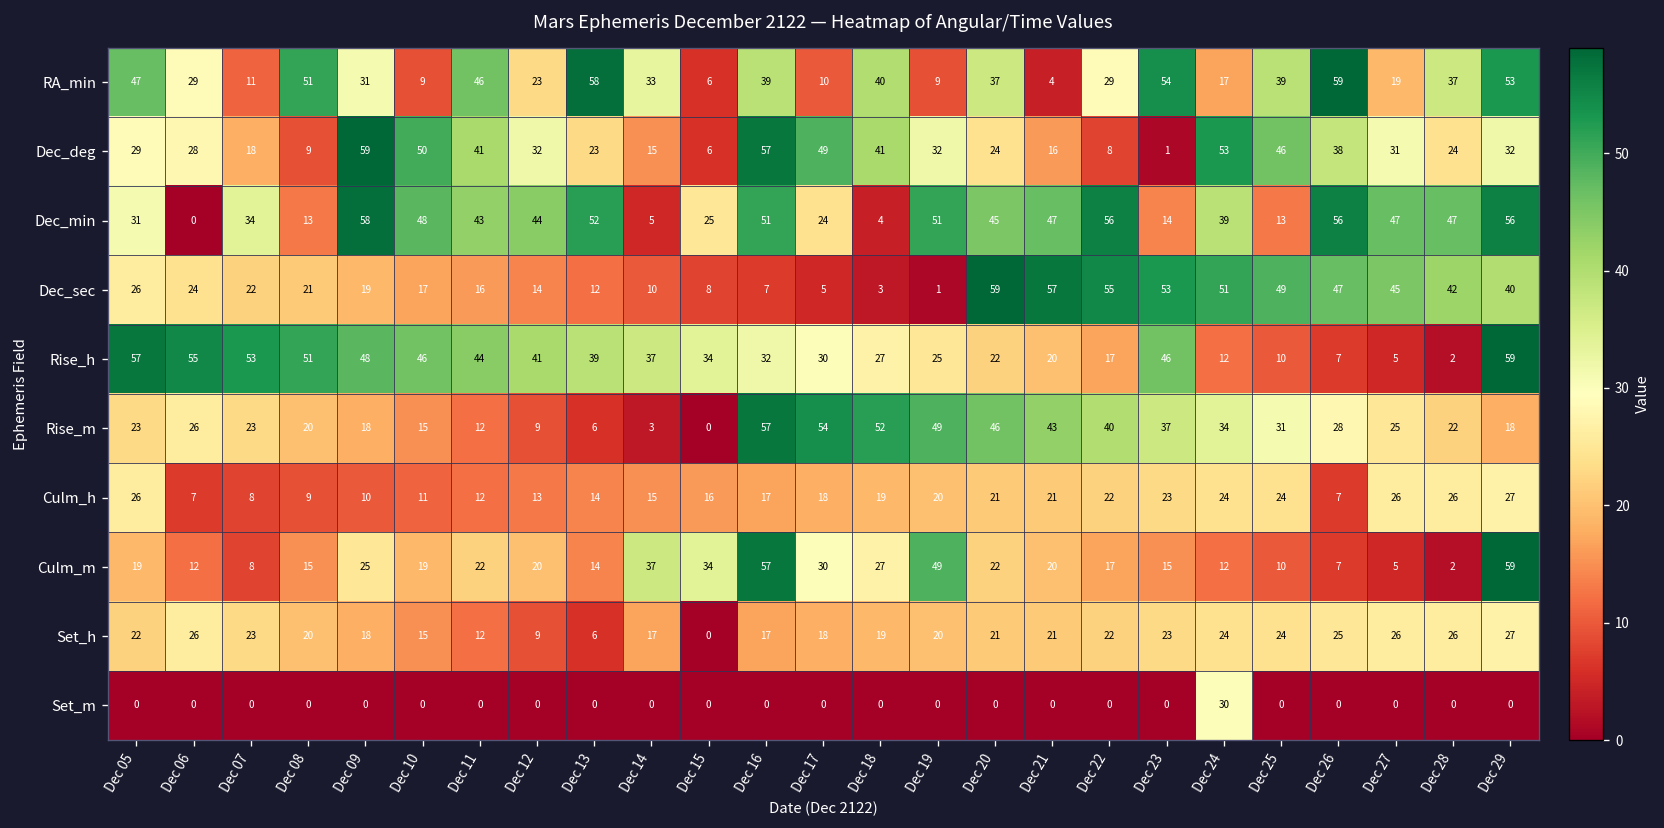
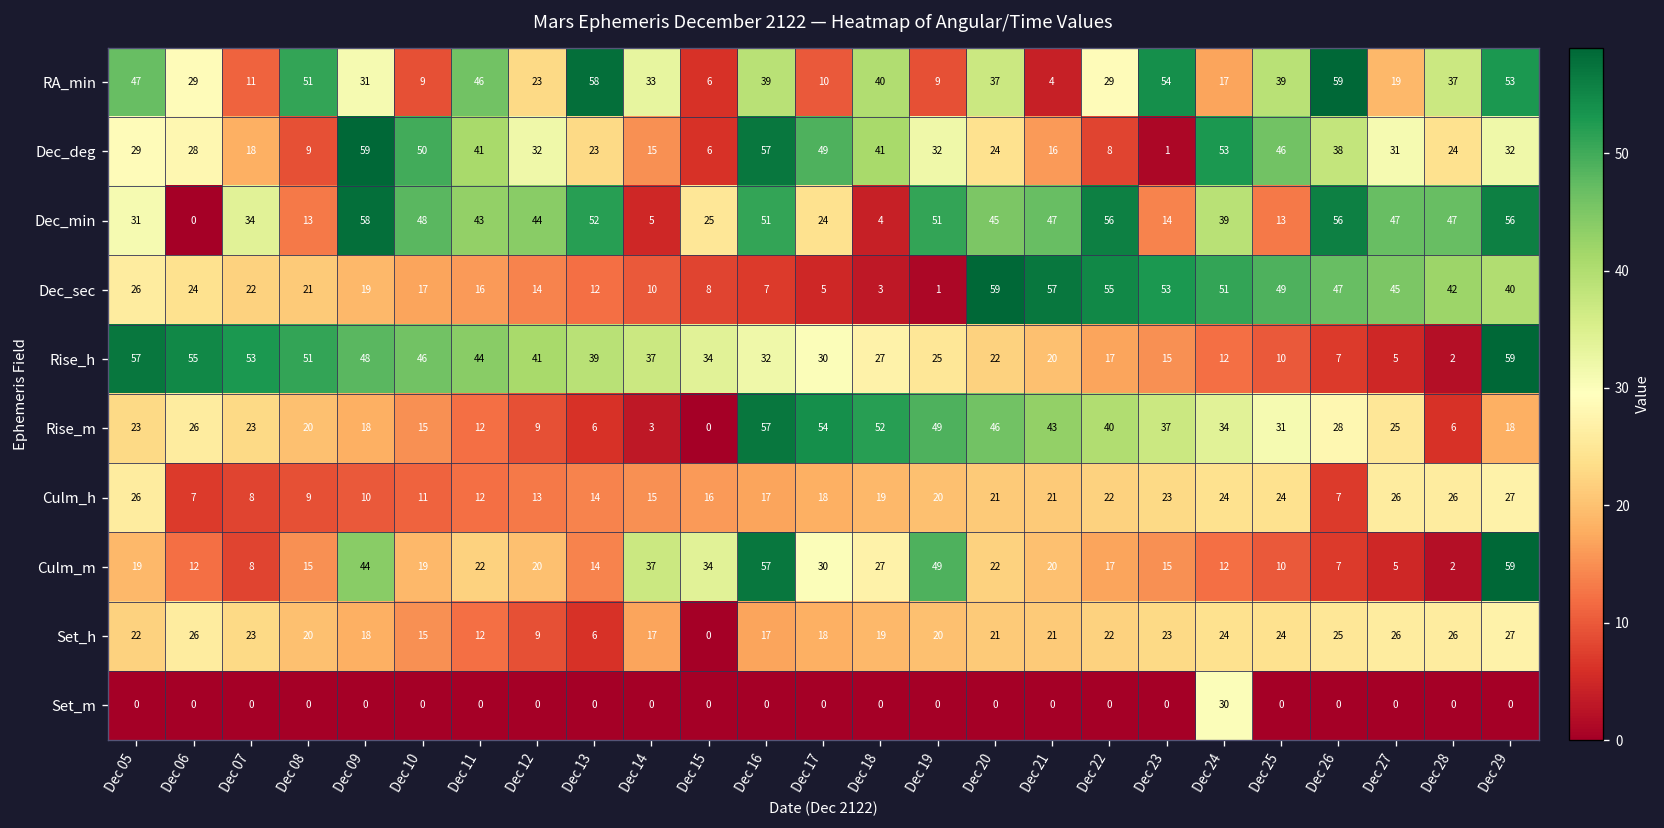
Rise_h, Dec 23: 46 -> 15
Rise_m, Dec 28: 22 -> 6
Culm_m, Dec 09: 25 -> 44
